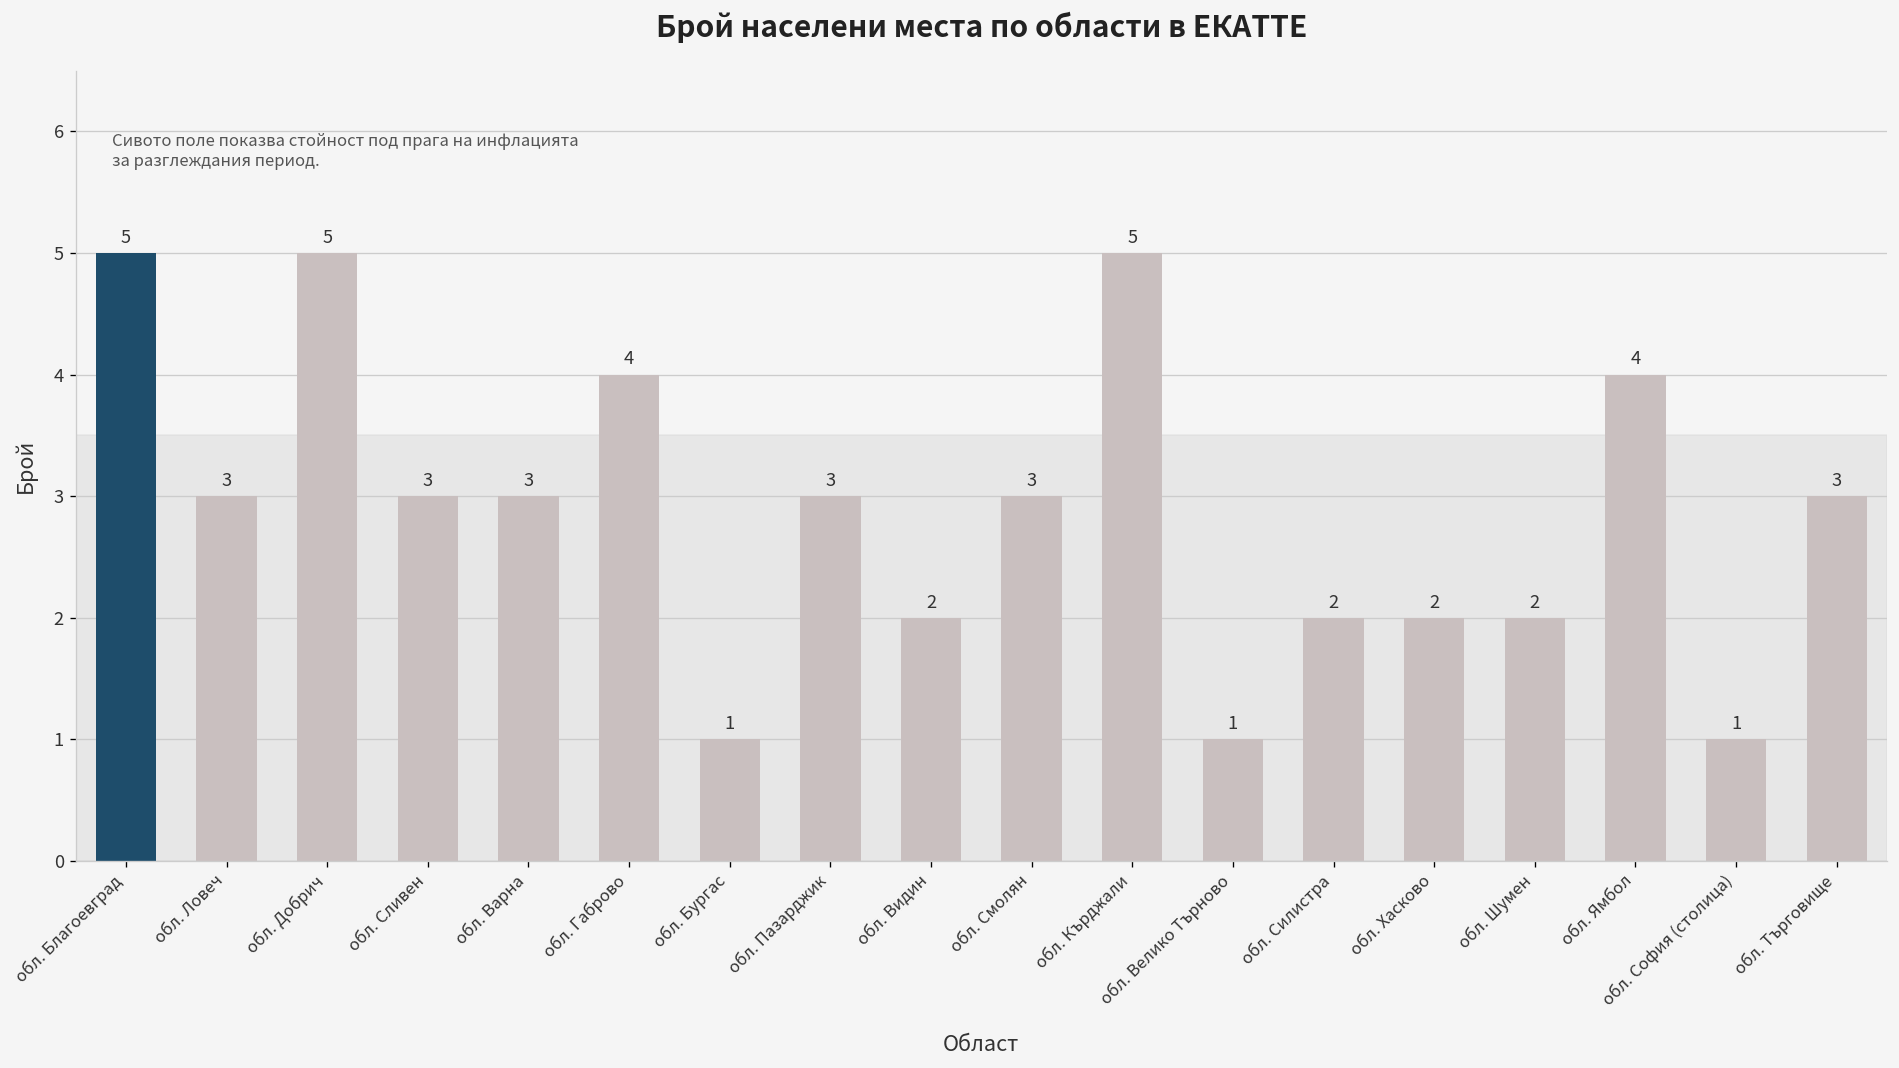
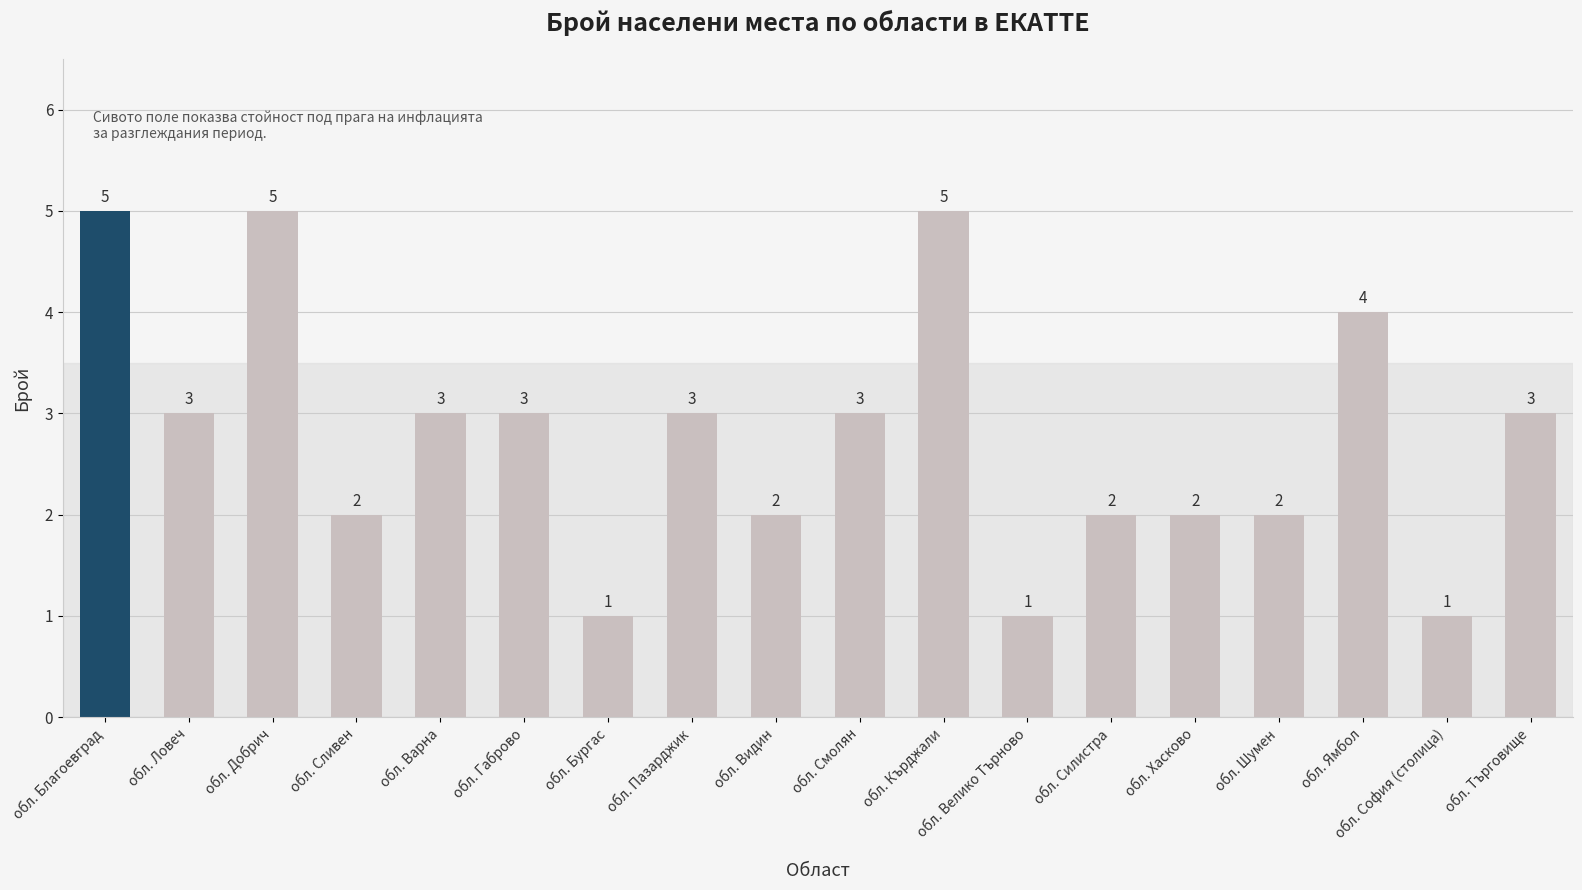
обл. Сливен: 3 -> 2
обл. Габрово: 4 -> 3
